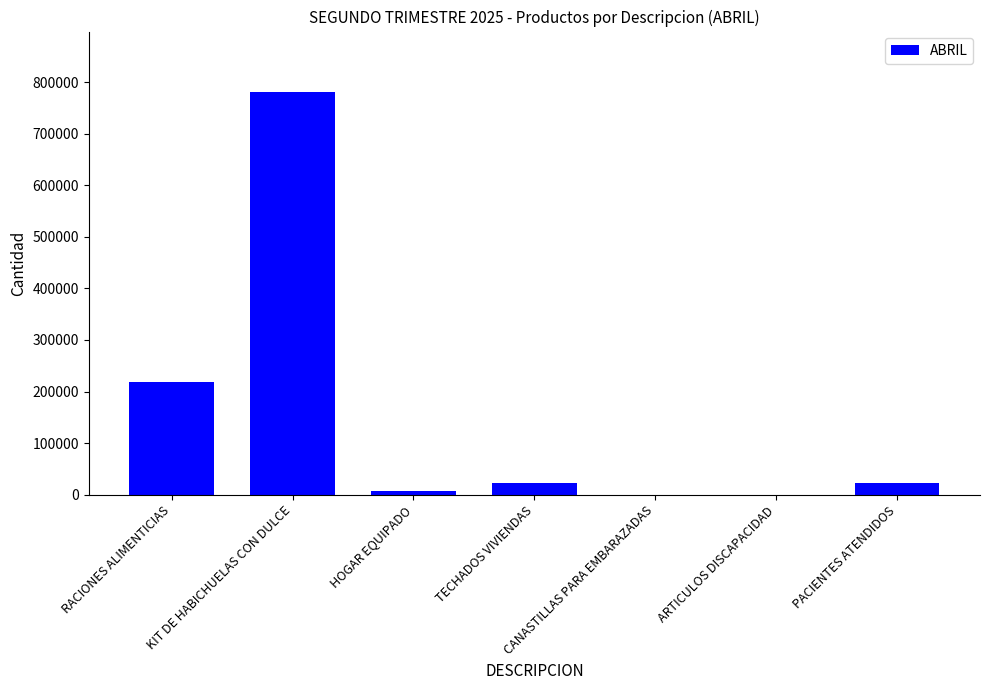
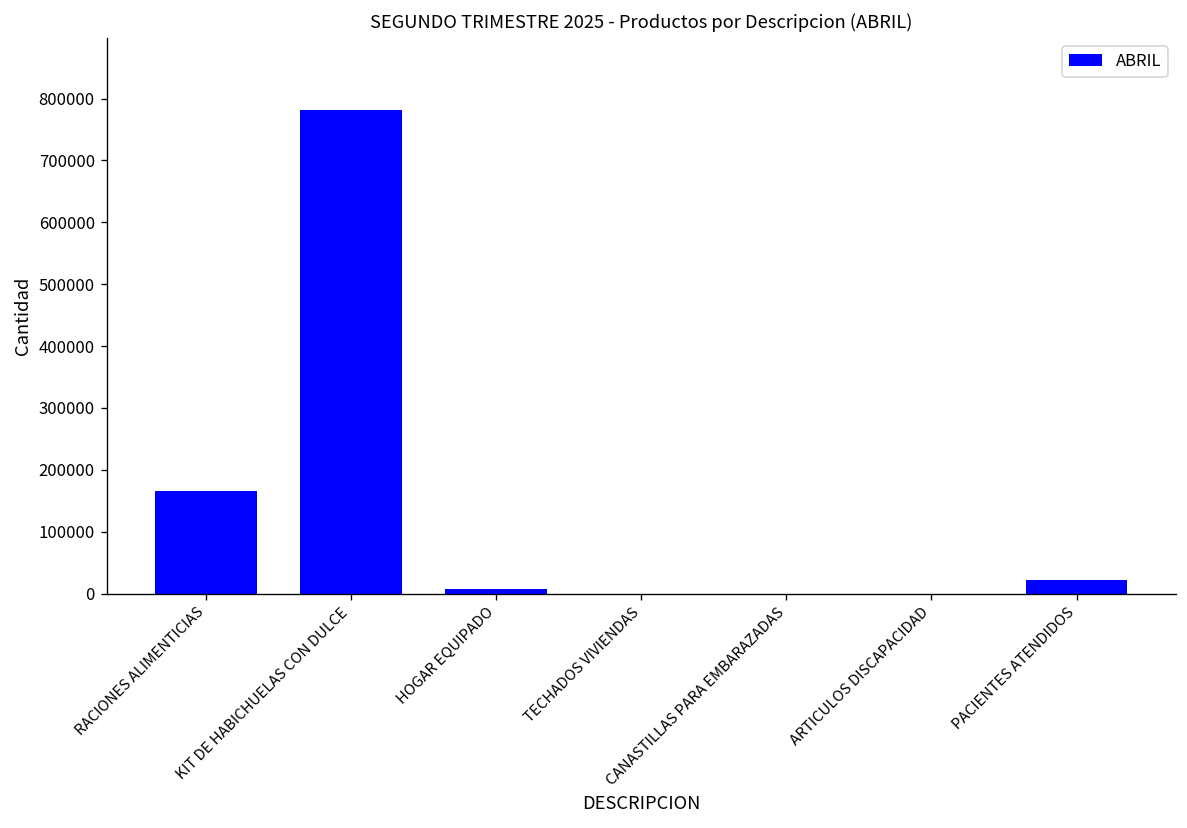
RACIONES ALIMENTICIAS: 220000 -> 170000
TECHADOS VIVIENDAS: 20000 -> 0
